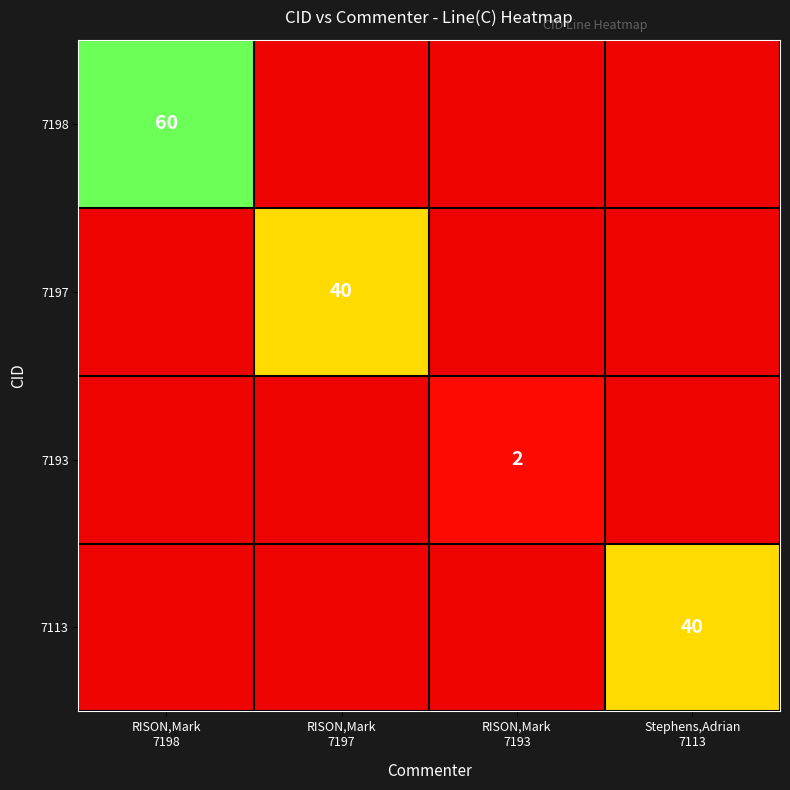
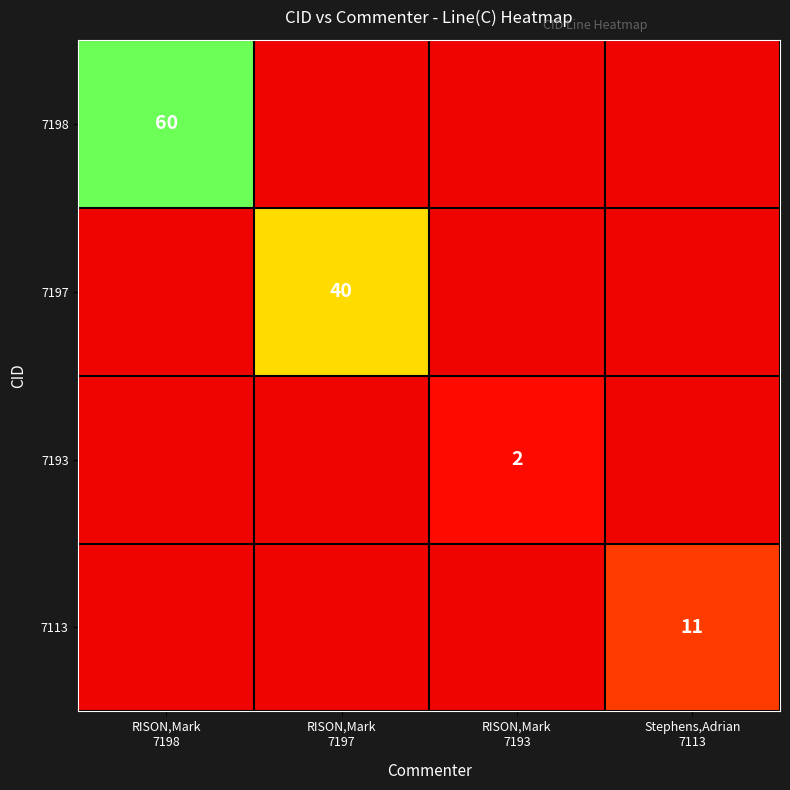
7113, Stephens,Adrian 7113: 40 -> 11
